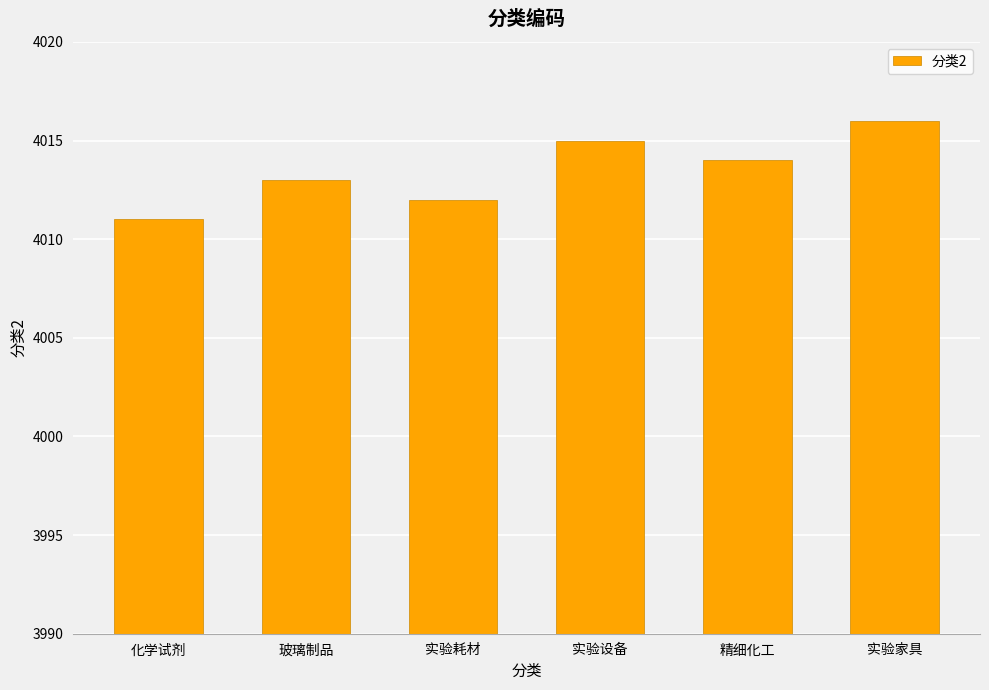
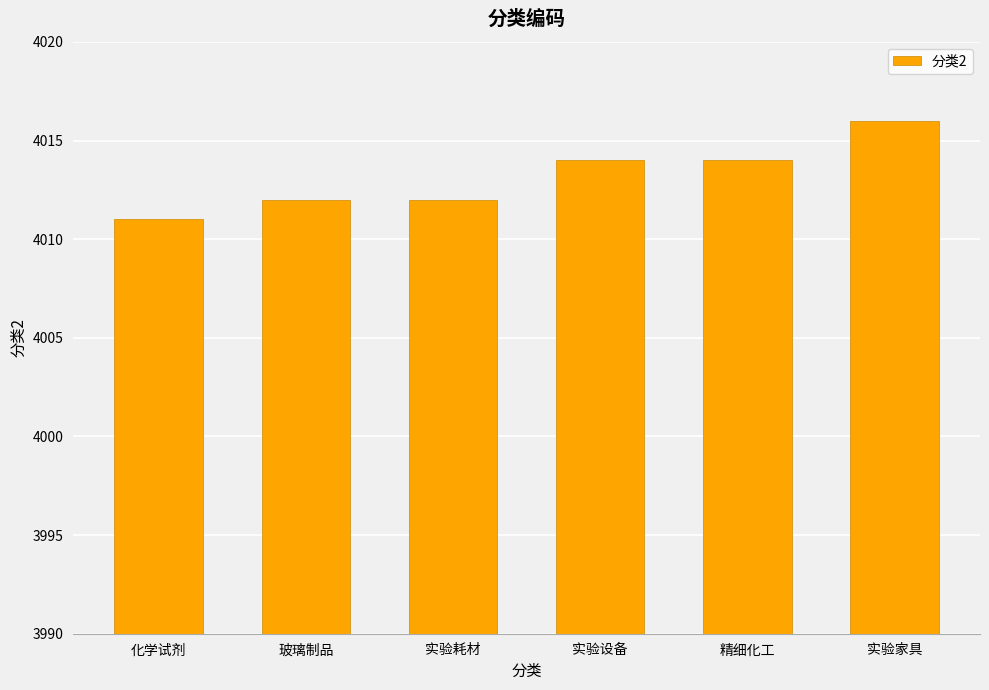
玻璃制品: 4013 -> 4012
实验设备: 4015 -> 4014
